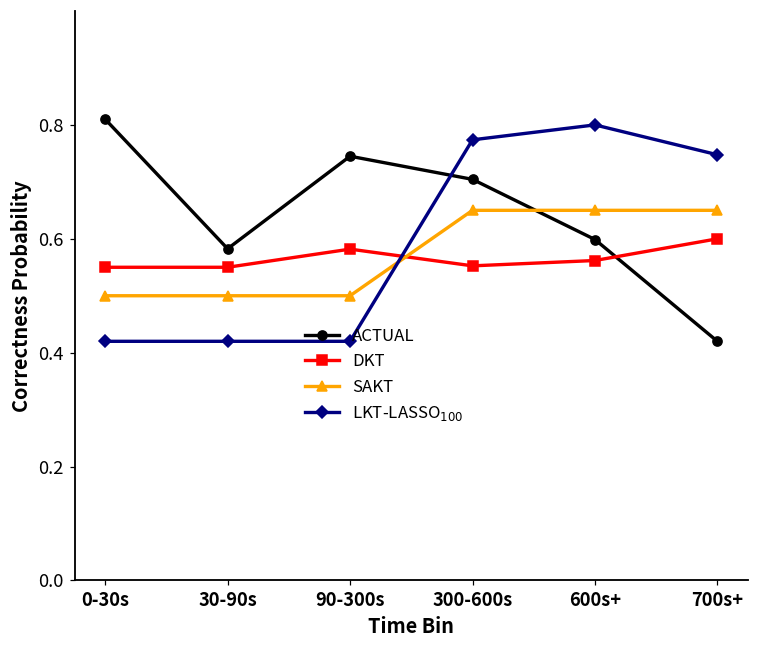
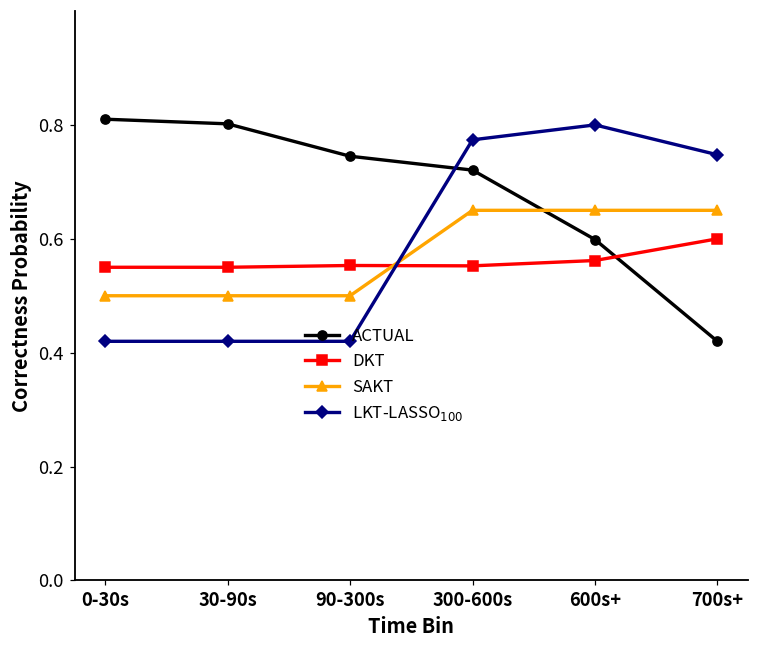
ACTUAL, 30-90s: 0.58 -> 0.80
DKT, 90-300s: 0.58 -> 0.55
ACTUAL, 300-600s: 0.70 -> 0.72
